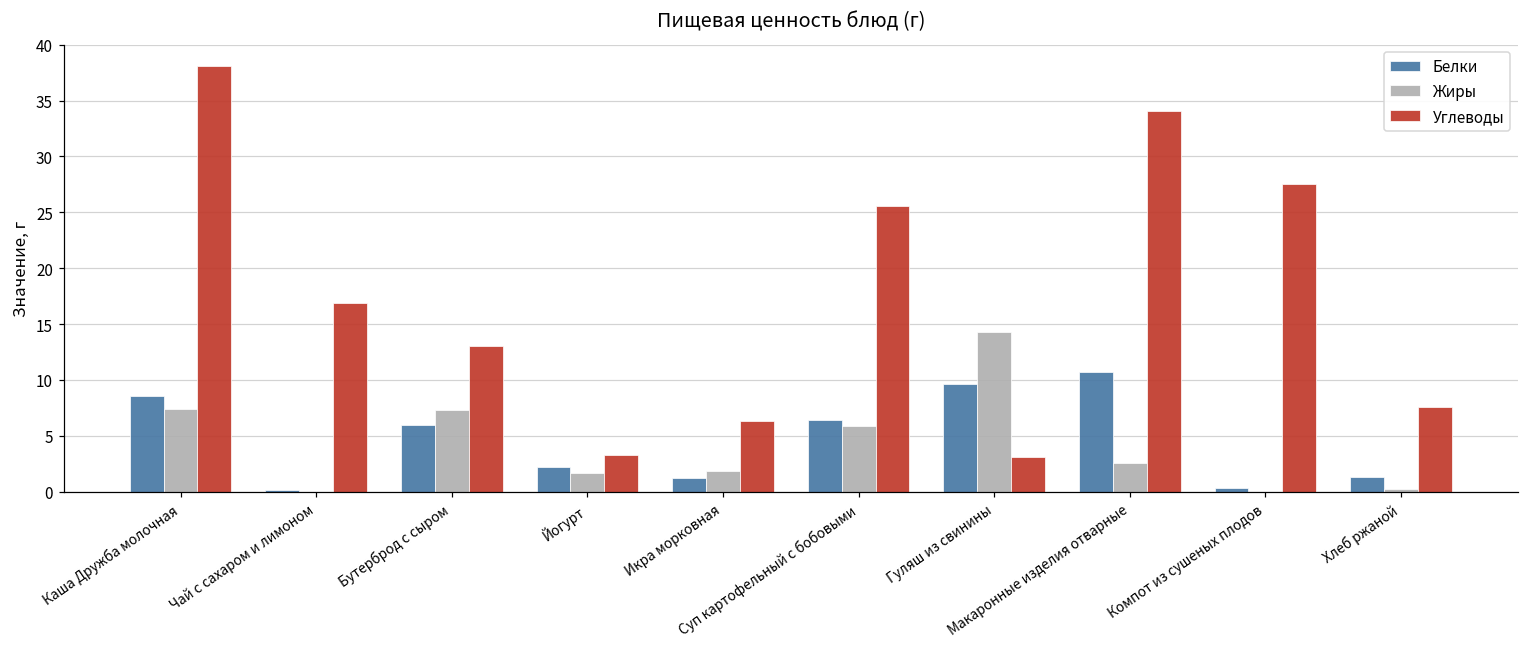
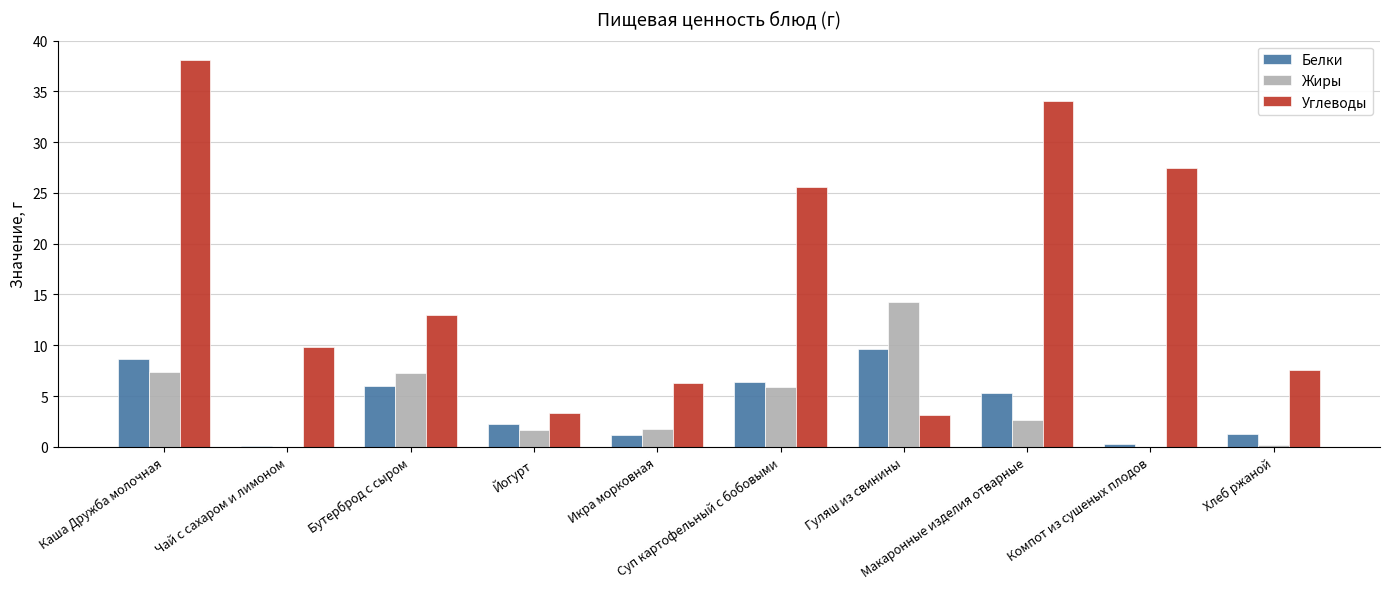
Углеводы, Чай с сахаром и лимоном: 16.9 -> 9.8
Белки, Макаронные изделия отварные: 10.7 -> 5.3
